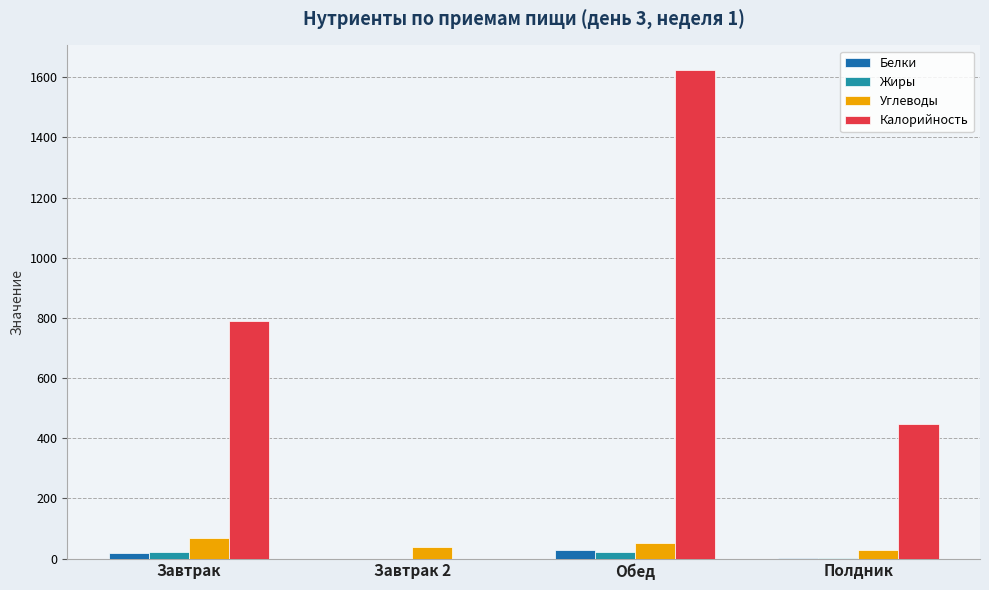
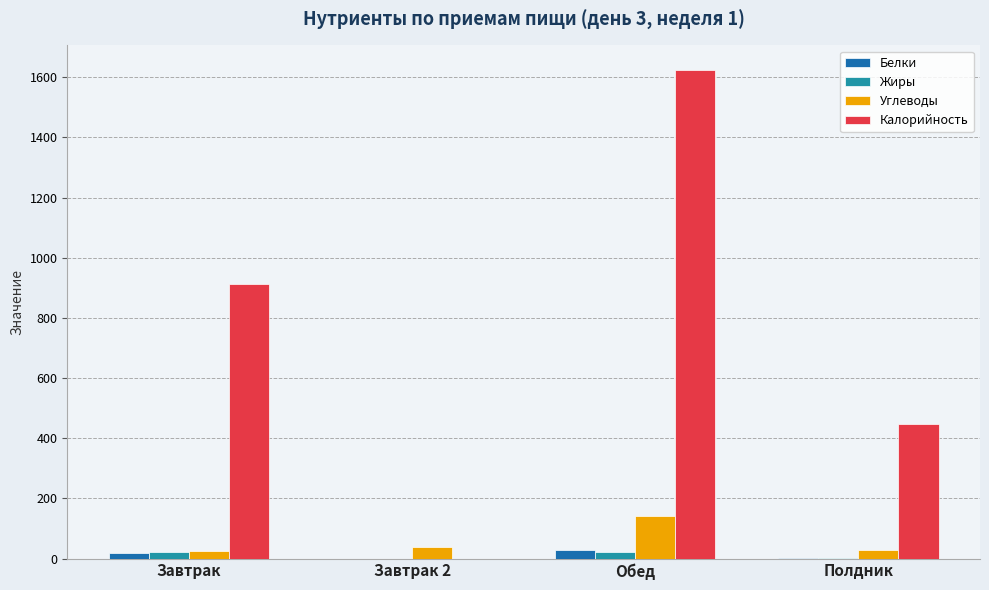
Углеводы, Завтрак: 70 -> 20
Калорийность, Завтрак: 790 -> 910
Углеводы, Обед: 50 -> 140
